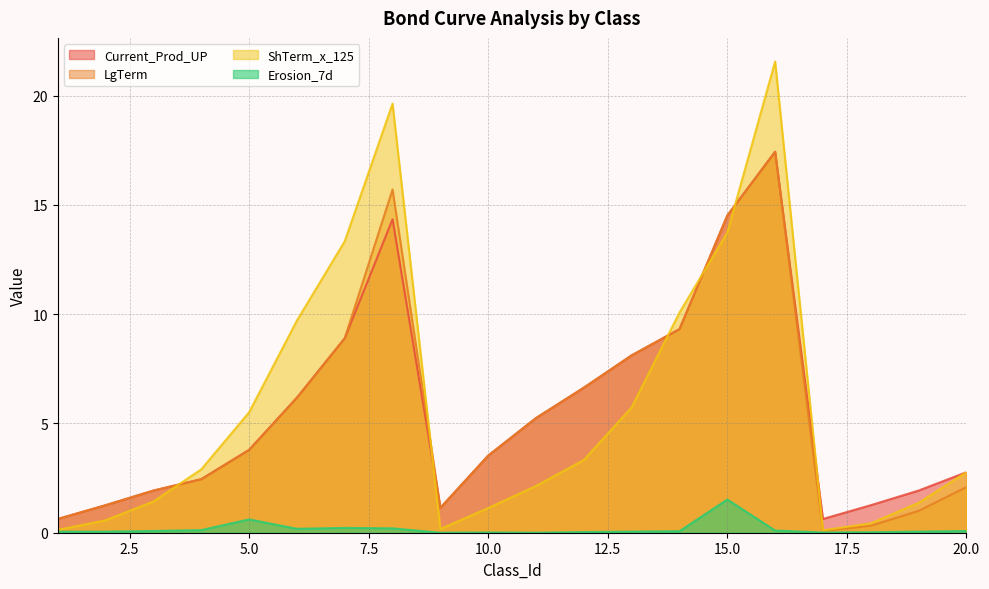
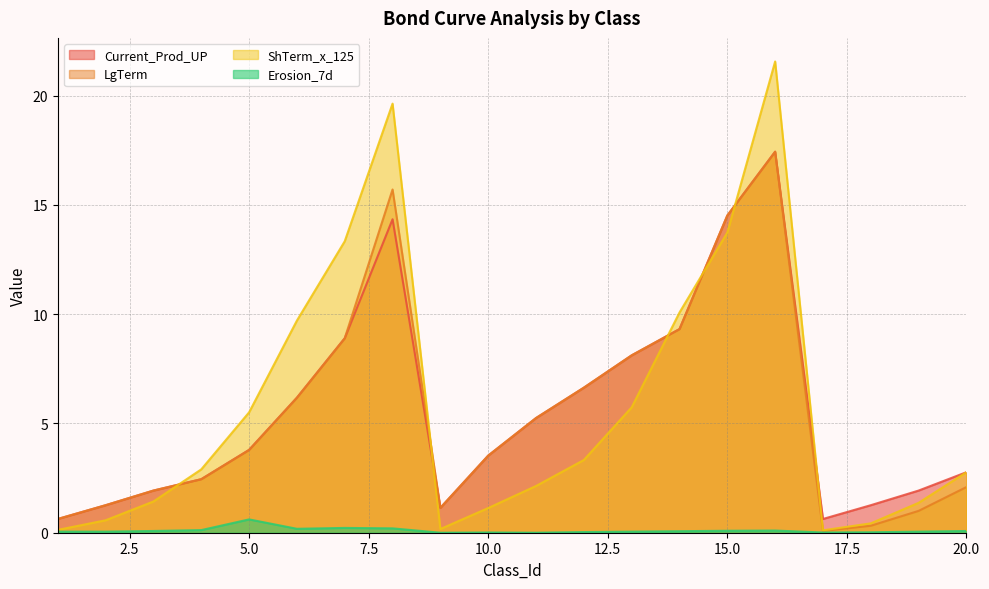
Erosion_7d, 15.0: 1.5 -> 0.1
